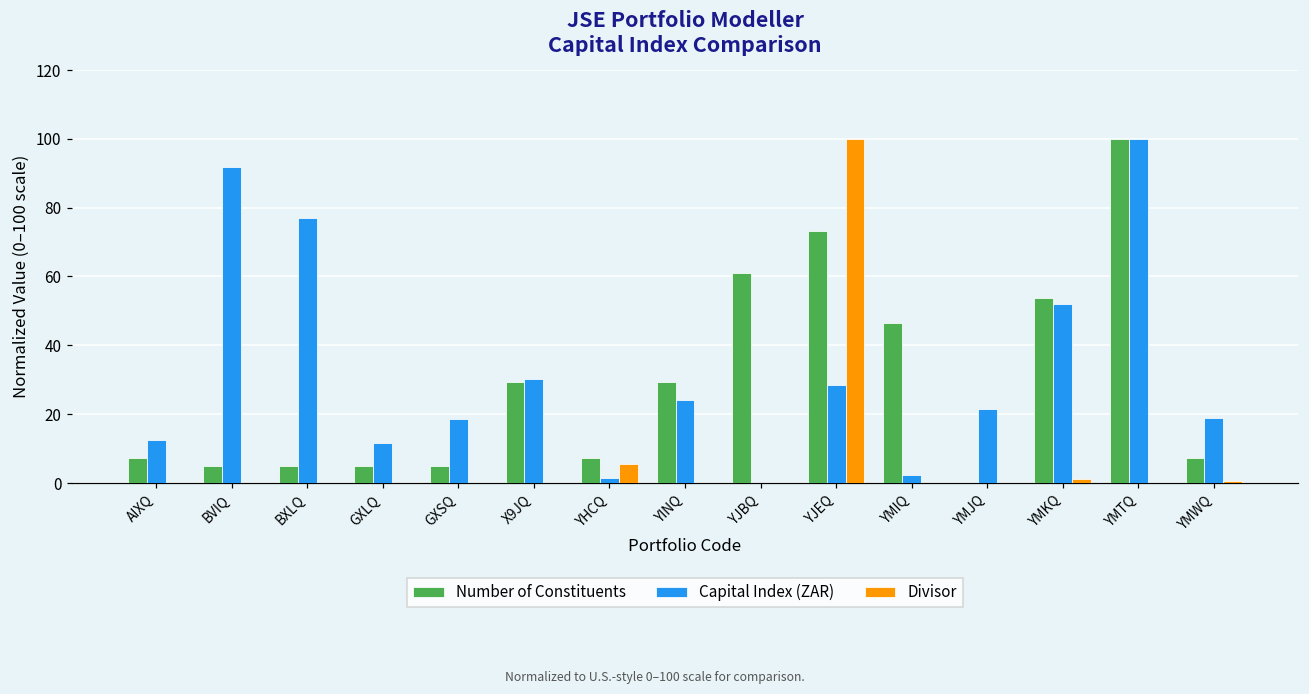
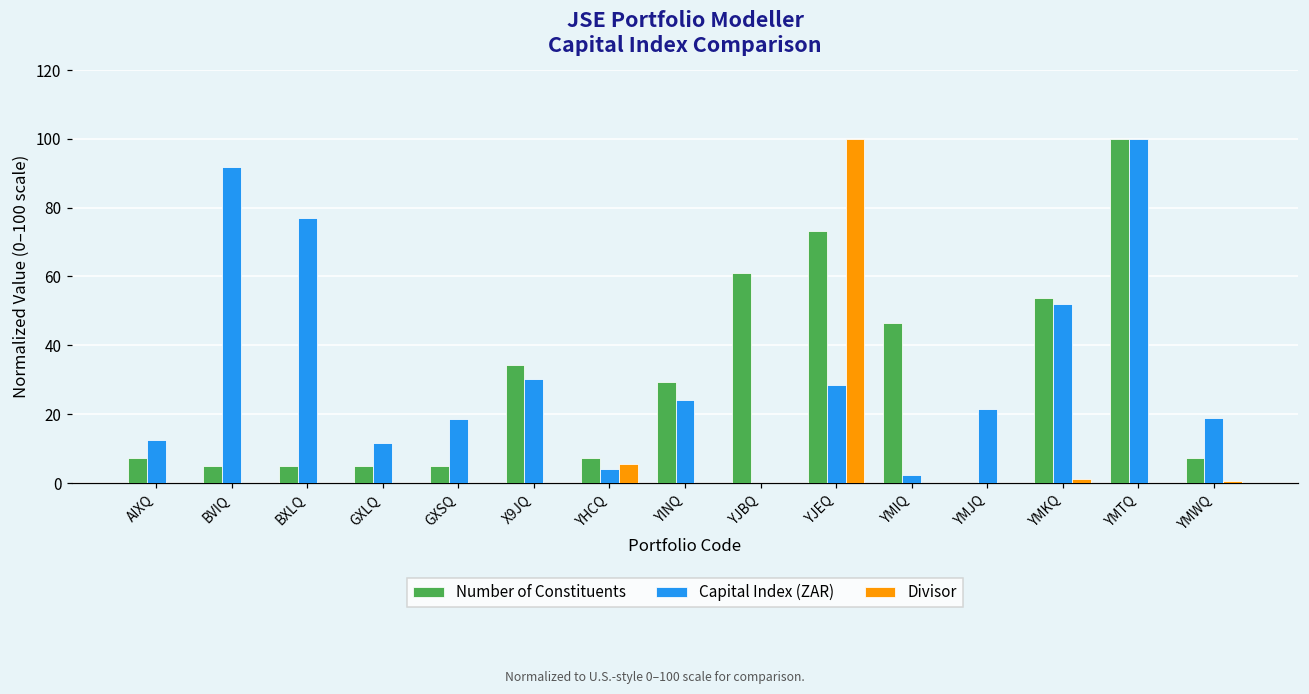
Number of Constituents, X9JQ: 29 -> 34
Capital Index (ZAR), YHCQ: 1 -> 4
